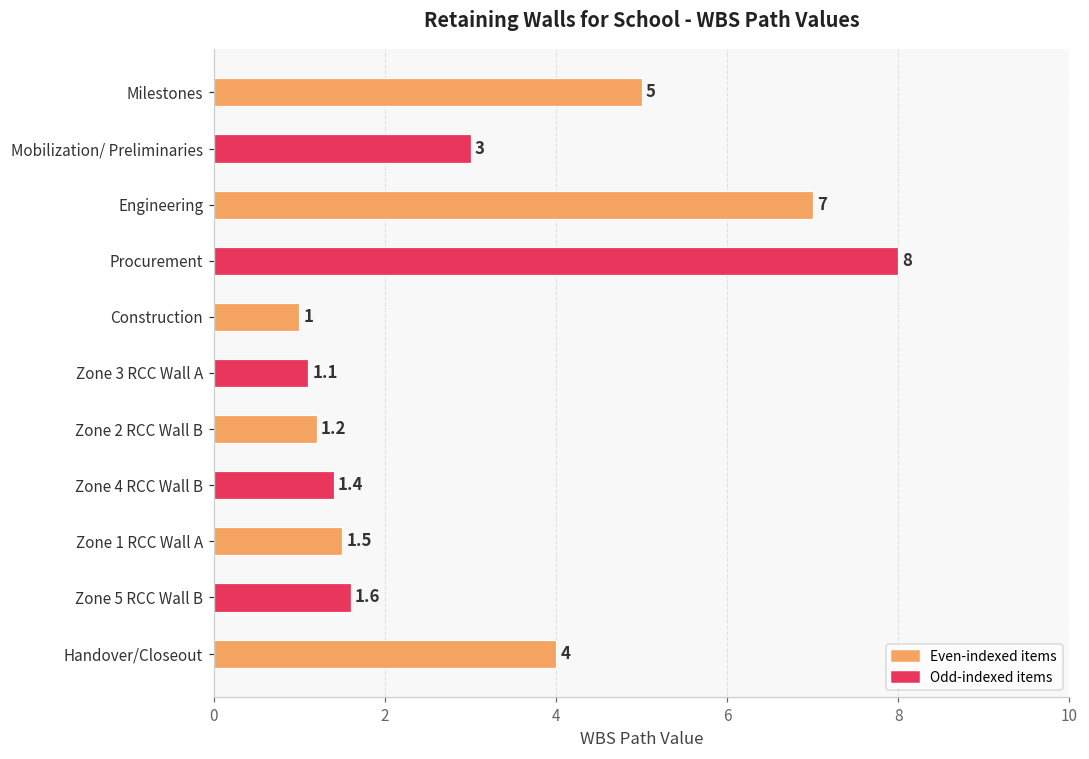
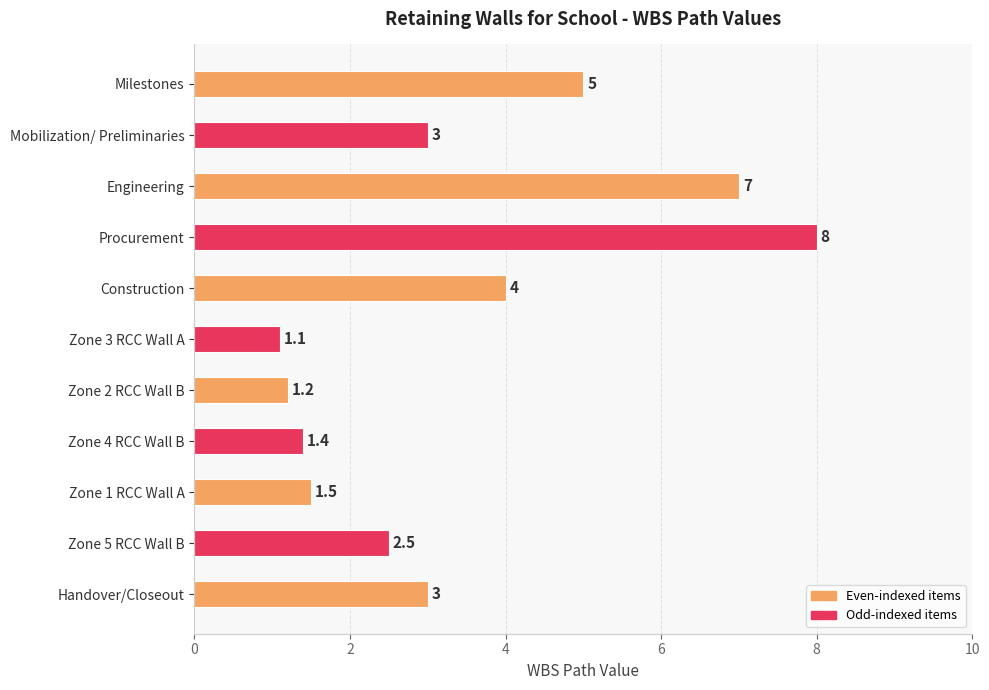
Construction: 1 -> 4
Zone 5 RCC Wall B: 1.6 -> 2.5
Handover/Closeout: 4 -> 3
